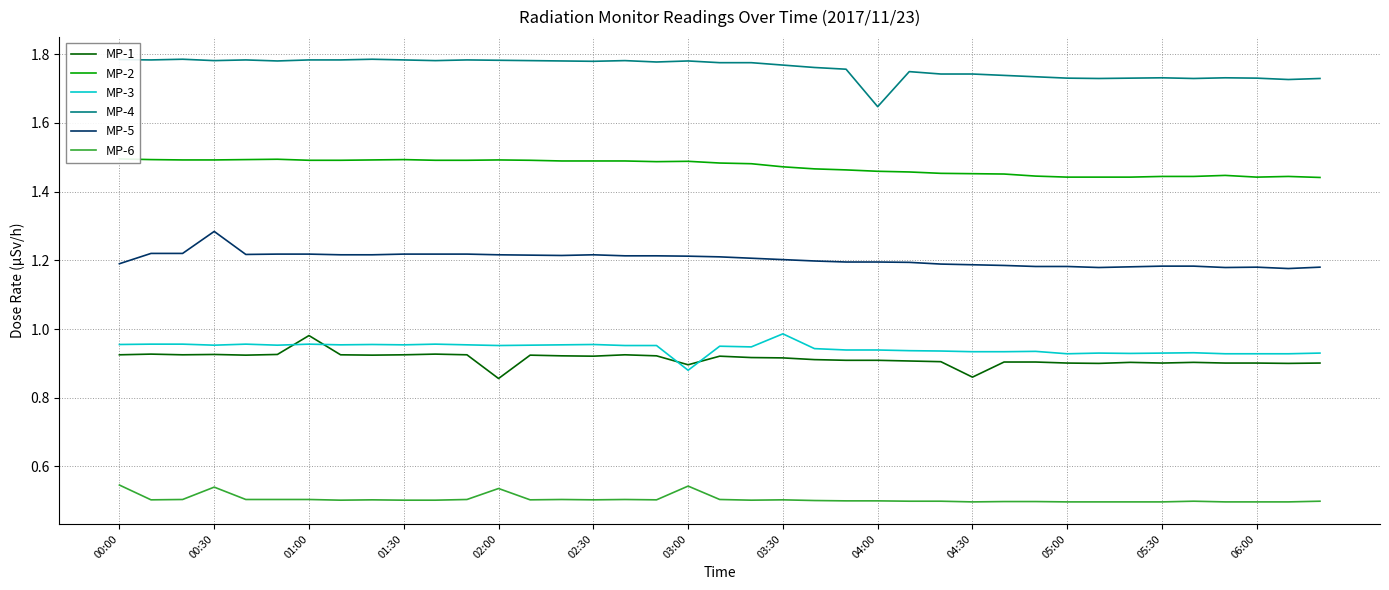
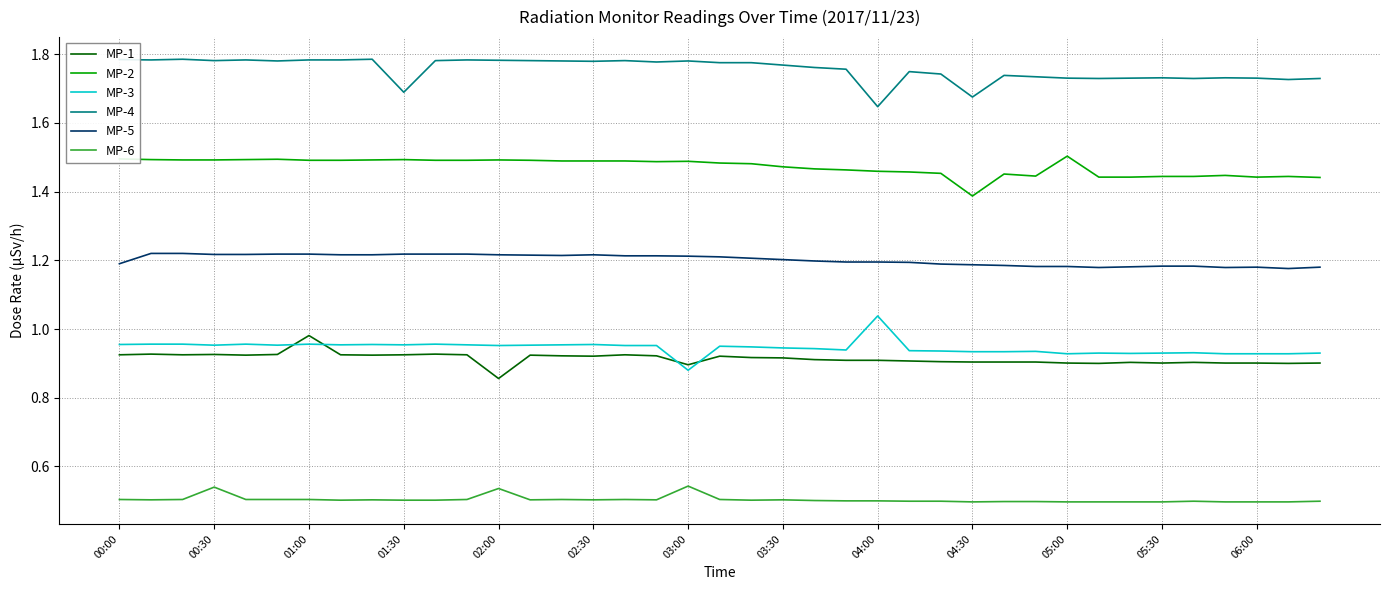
MP-6, 00:00: 0.55 -> 0.50
MP-5, 00:30: 1.28 -> 1.22
MP-4, 01:30: 1.78 -> 1.69
MP-3, 03:30: 0.99 -> 0.95
MP-3, 04:00: 0.94 -> 1.04
MP-1, 04:30: 0.86 -> 0.90
MP-2, 04:30: 1.45 -> 1.39
MP-4, 04:30: 1.74 -> 1.68
MP-2, 05:00: 1.44 -> 1.50
